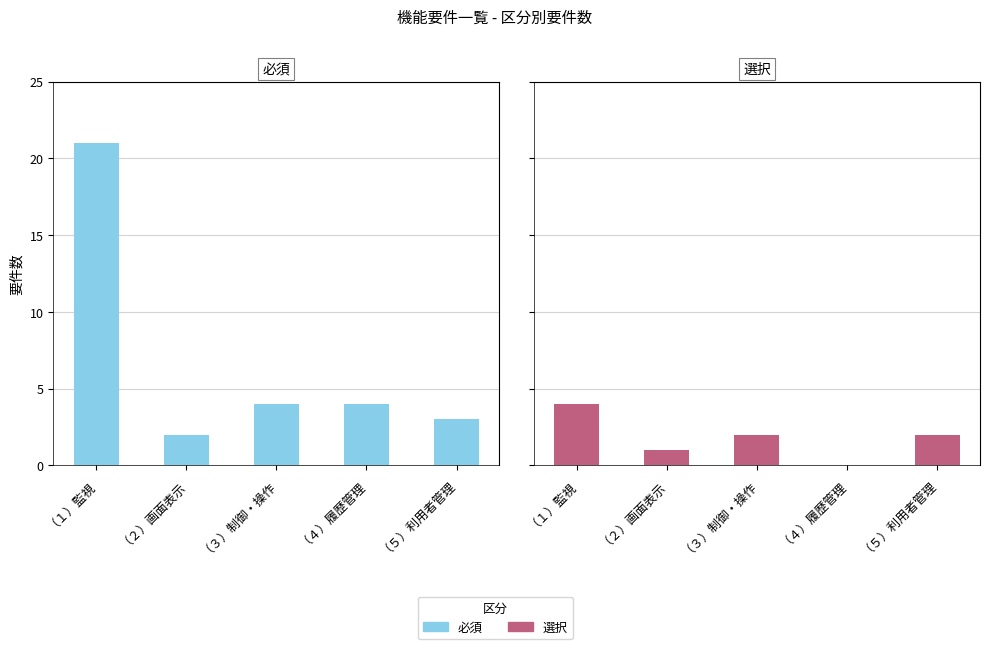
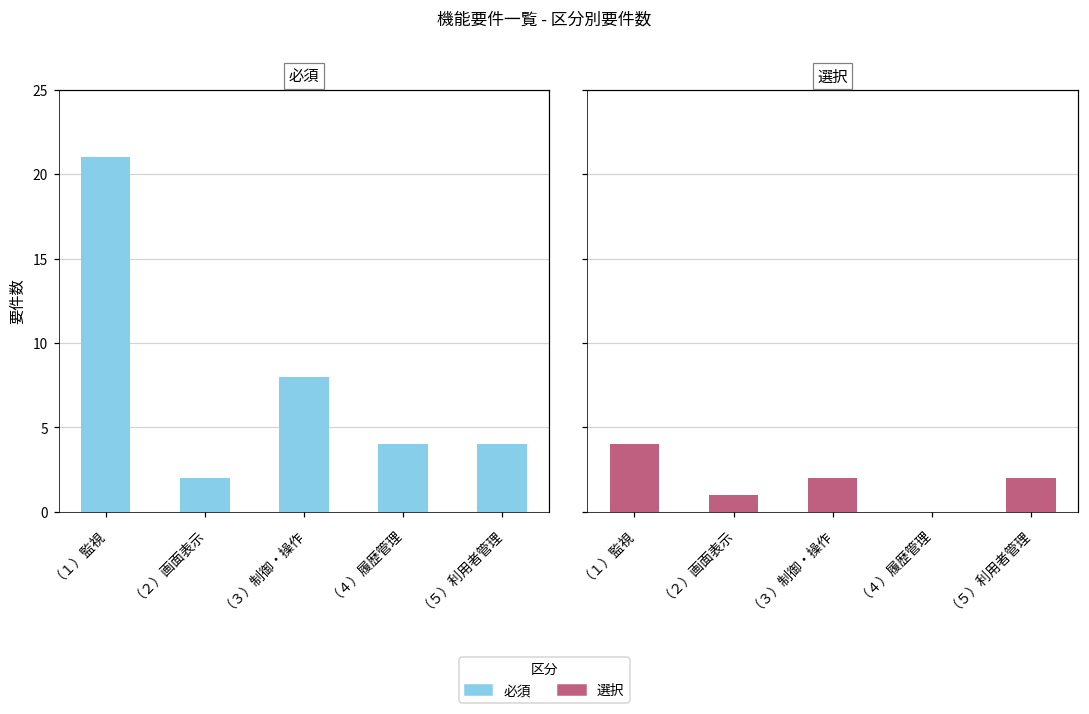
必須, （３）制御・操作: 4 -> 8
必須, （５）利用者管理: 3 -> 4
